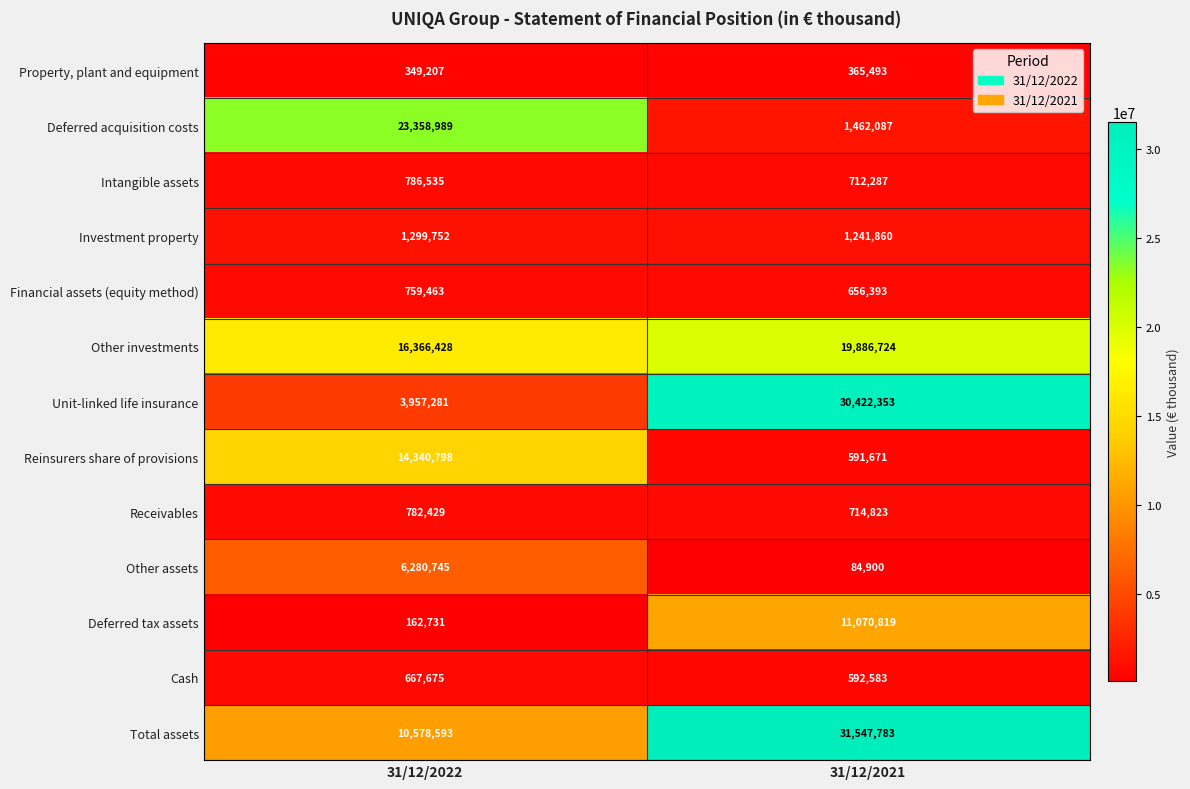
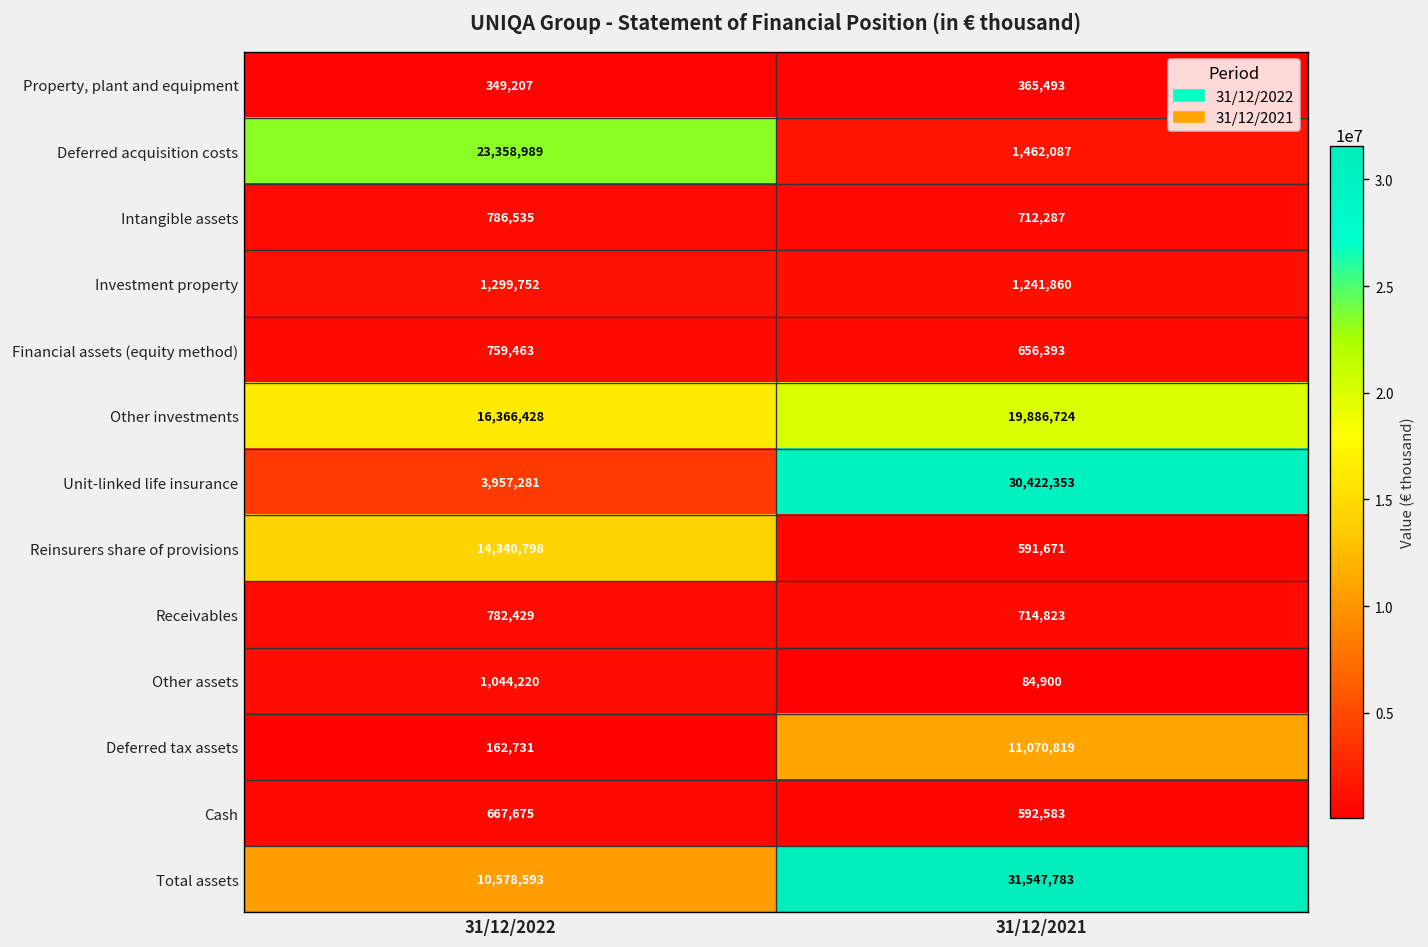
Other assets, 31/12/2022: 6,280,745 -> 1,044,220
